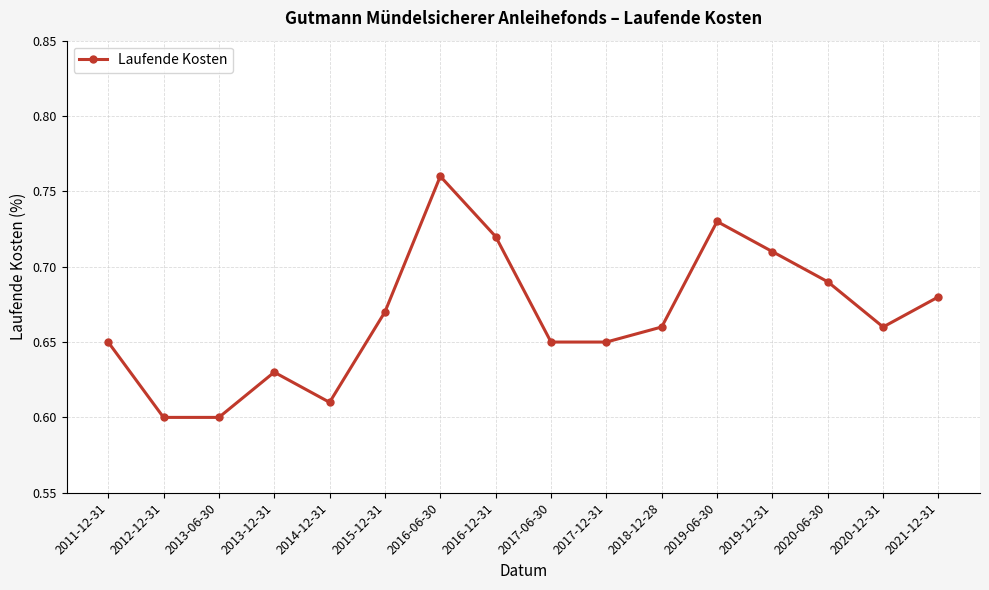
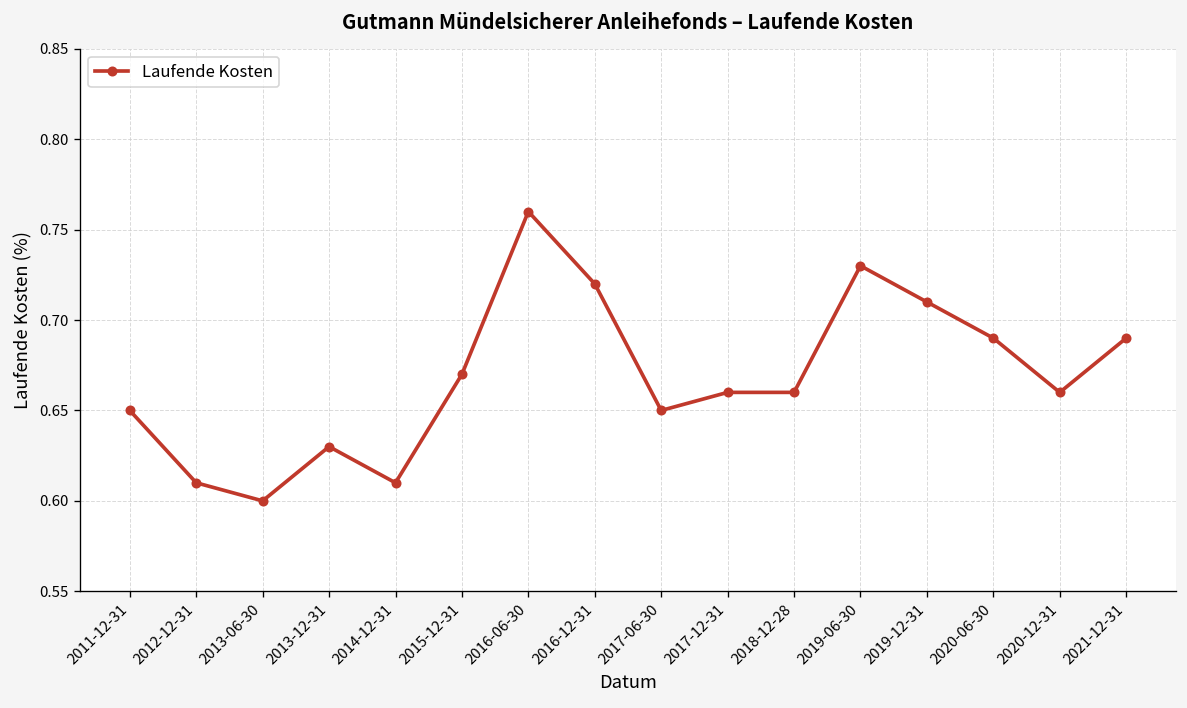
2012-12-31: 0.60 -> 0.61
2017-12-31: 0.65 -> 0.66
2021-12-31: 0.68 -> 0.69
